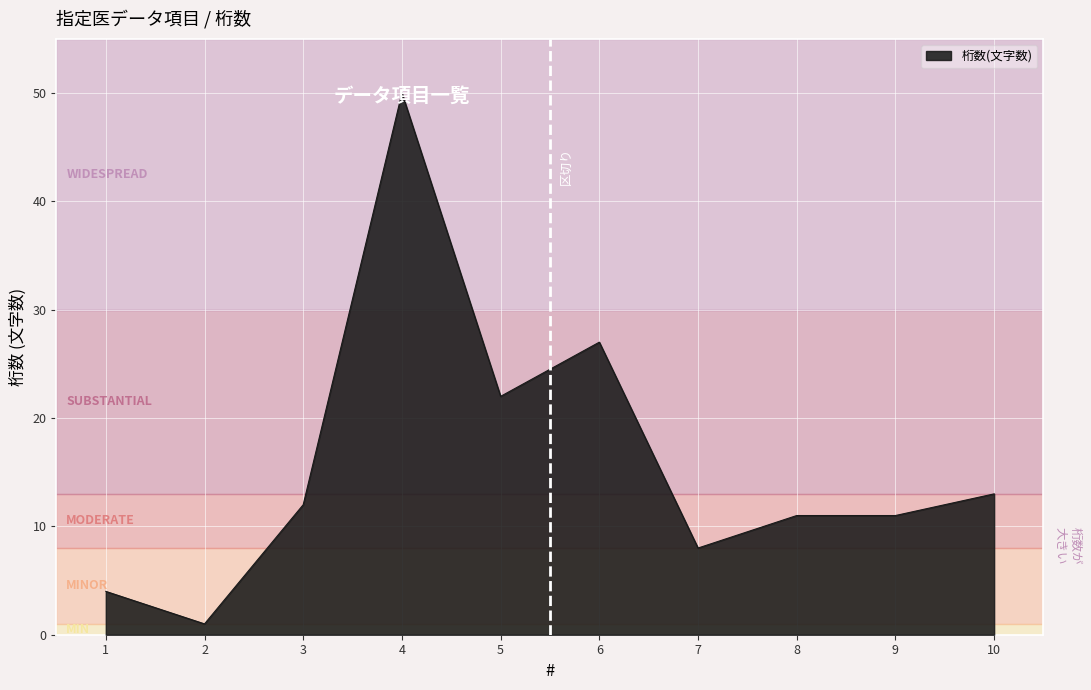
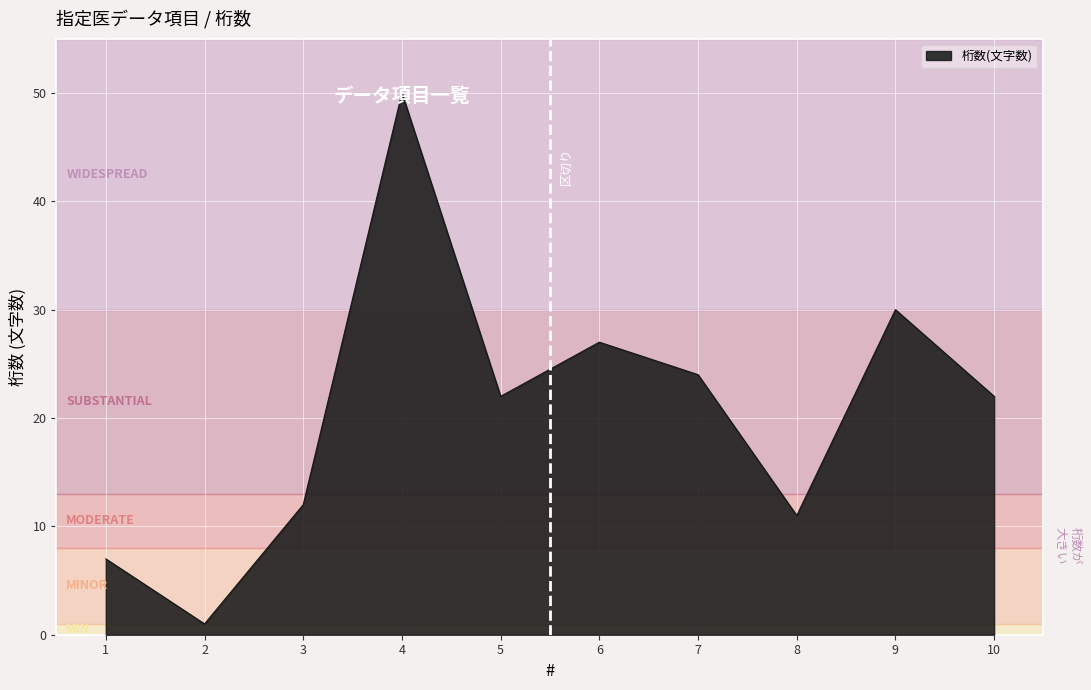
1: 4 -> 7
7: 8 -> 24
9: 11 -> 30
10: 13 -> 22
